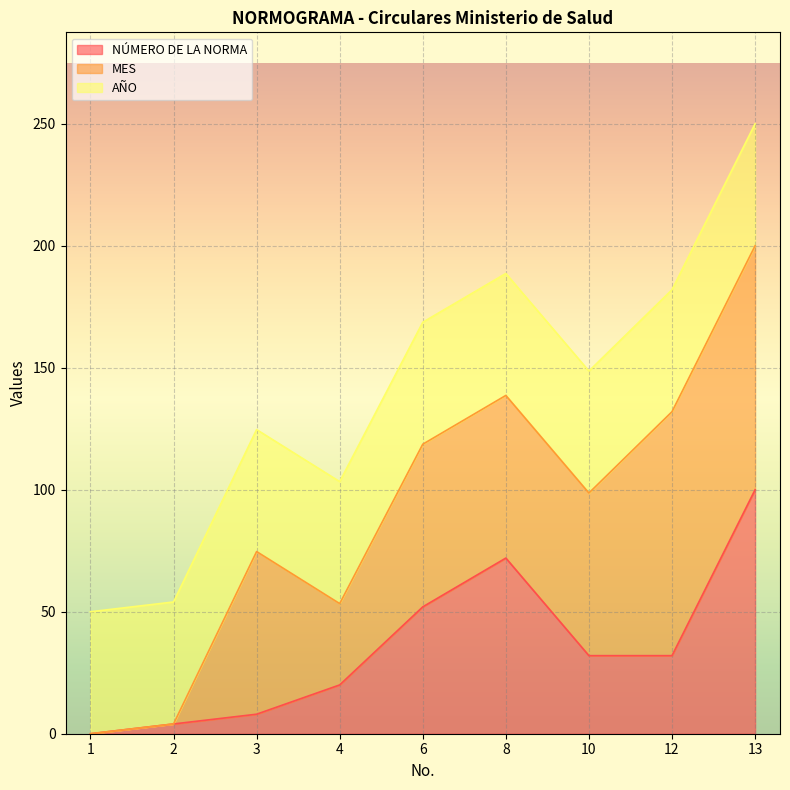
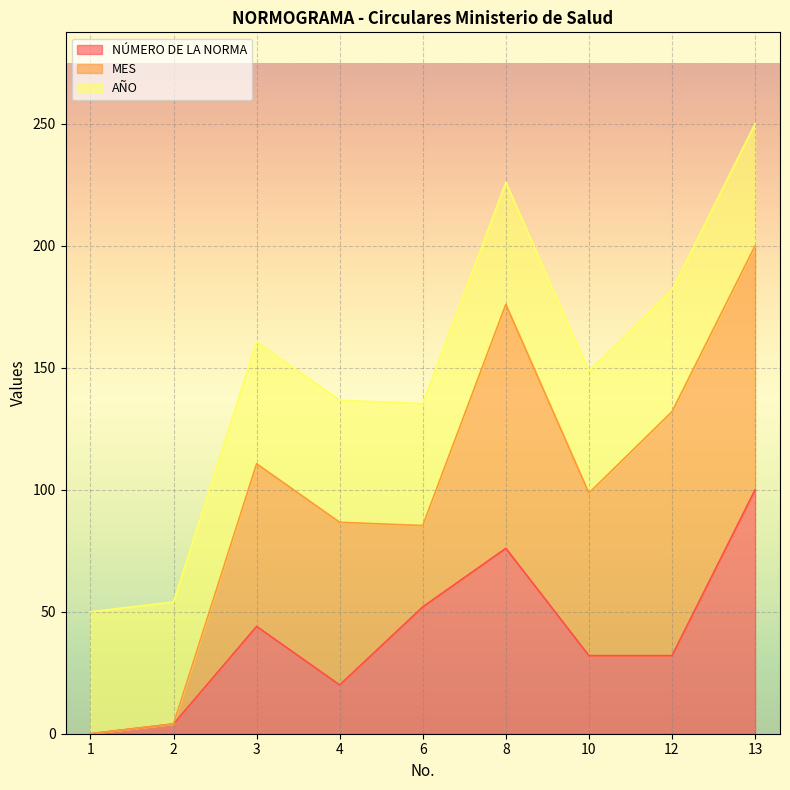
NÚMERO DE LA NORMA, 3: 8 -> 44
MES, 4: 33 -> 67
MES, 6: 67 -> 33
NÚMERO DE LA NORMA, 8: 72 -> 76
MES, 8: 67 -> 100
